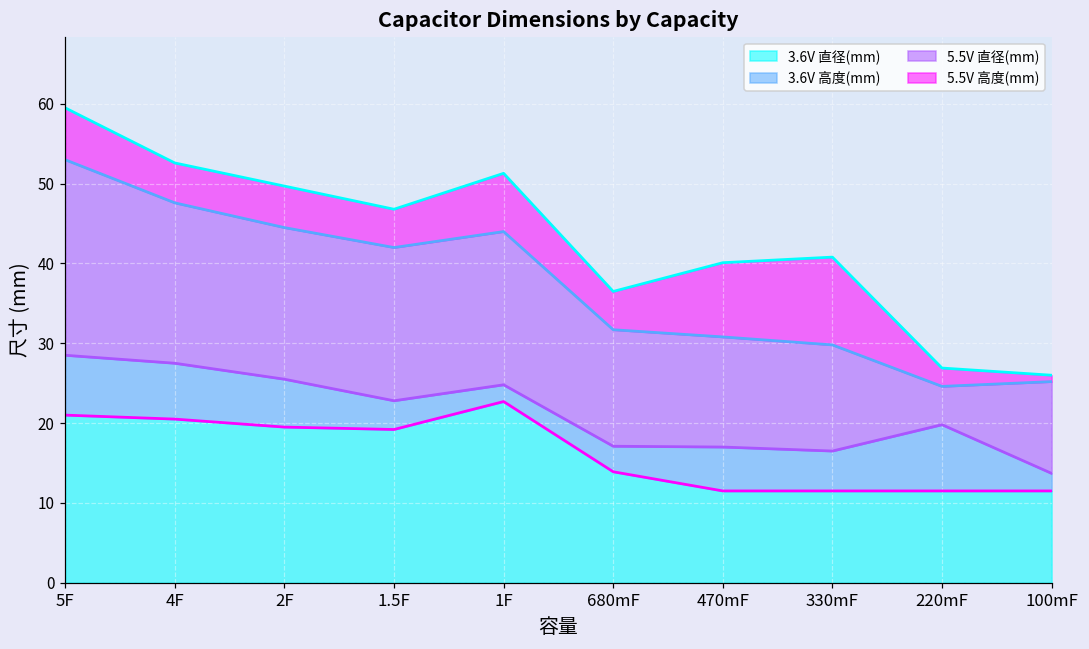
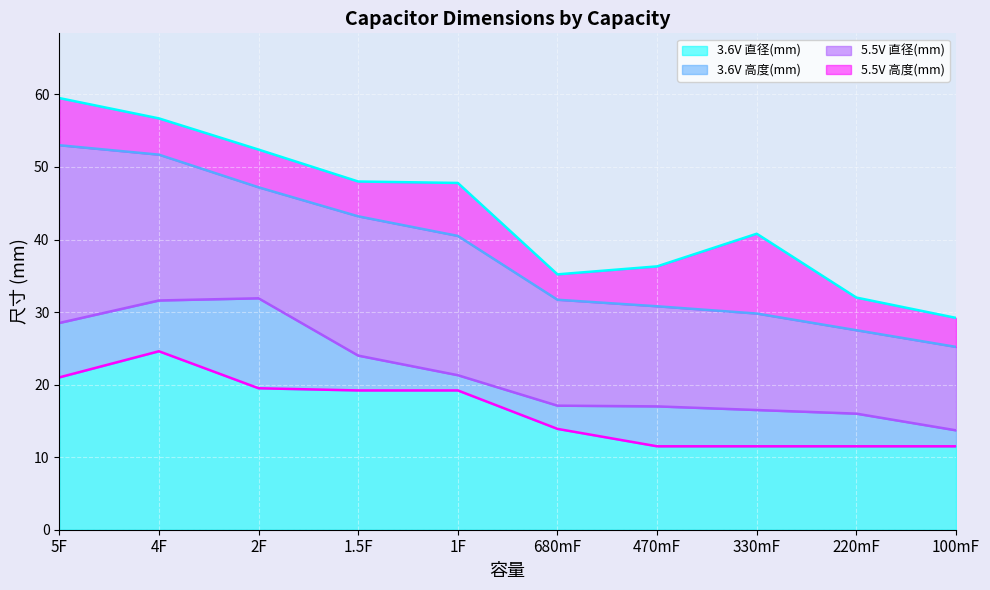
3.6V 直径(mm), 4F: 21 -> 25
3.6V 高度(mm), 2F: 6 -> 12
5.5V 直径(mm), 2F: 19 -> 15
3.6V 高度(mm), 1.5F: 4 -> 5
3.6V 直径(mm), 1F: 23 -> 19
5.5V 高度(mm), 680mF: 5 -> 4
5.5V 高度(mm), 470mF: 9 -> 5
3.6V 高度(mm), 220mF: 8 -> 5
5.5V 直径(mm), 220mF: 5 -> 12
5.5V 高度(mm), 220mF: 2 -> 5
5.5V 高度(mm), 100mF: 1 -> 4
